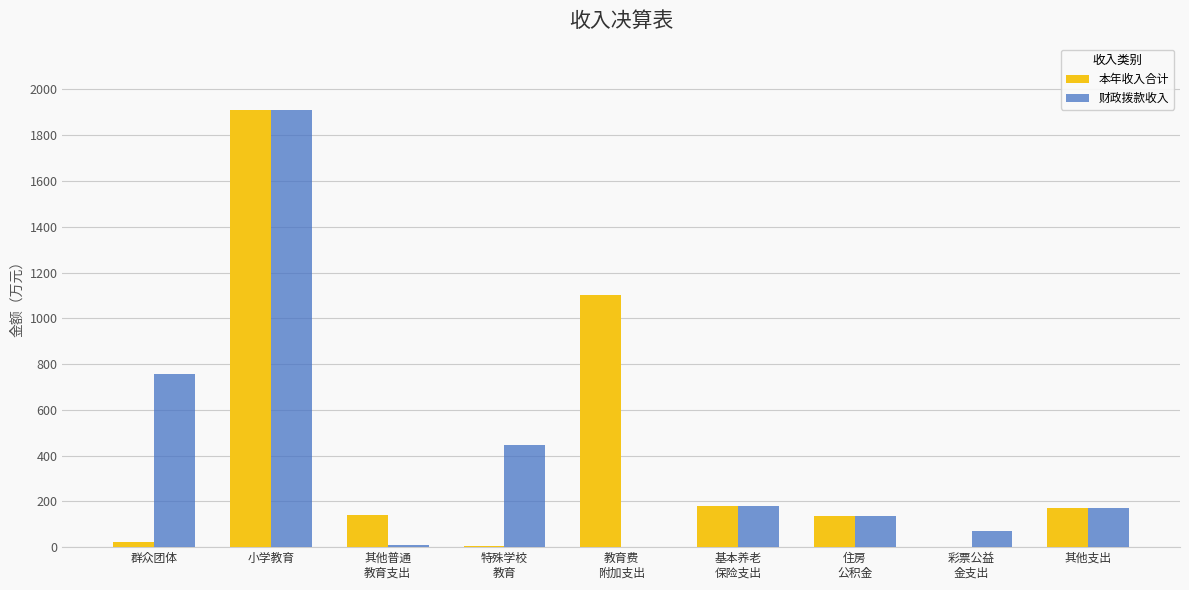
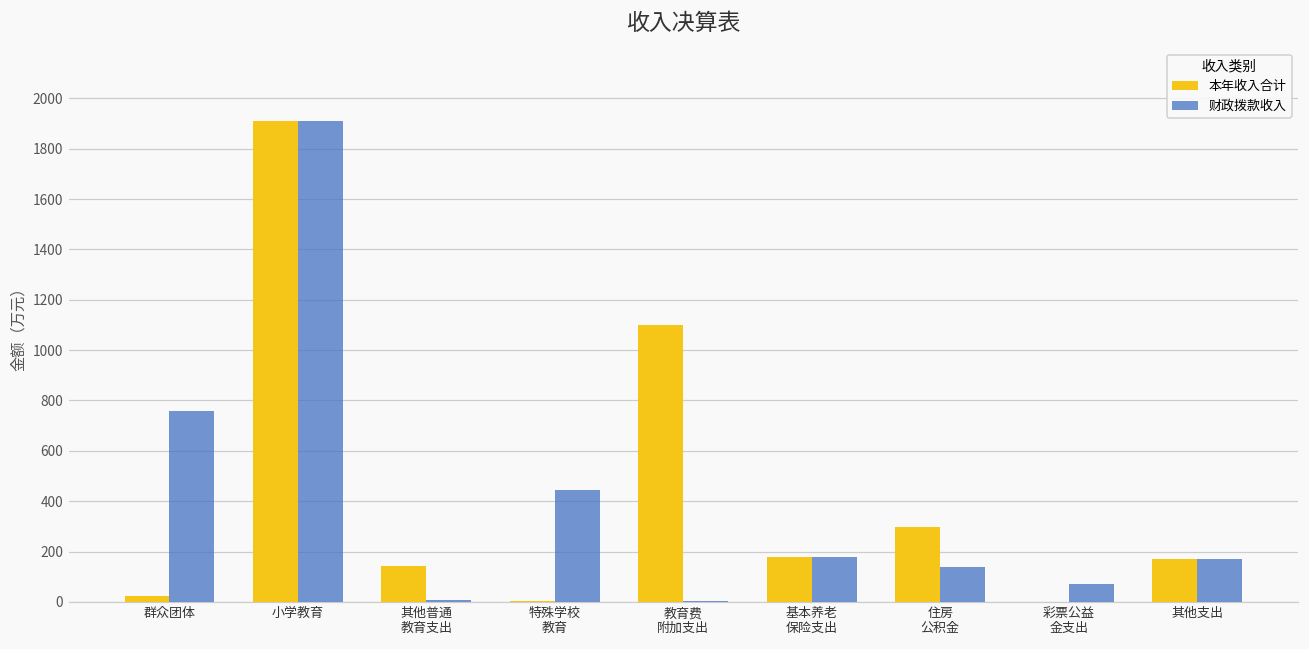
本年收入合计, 住房 公积金: 140 -> 300
